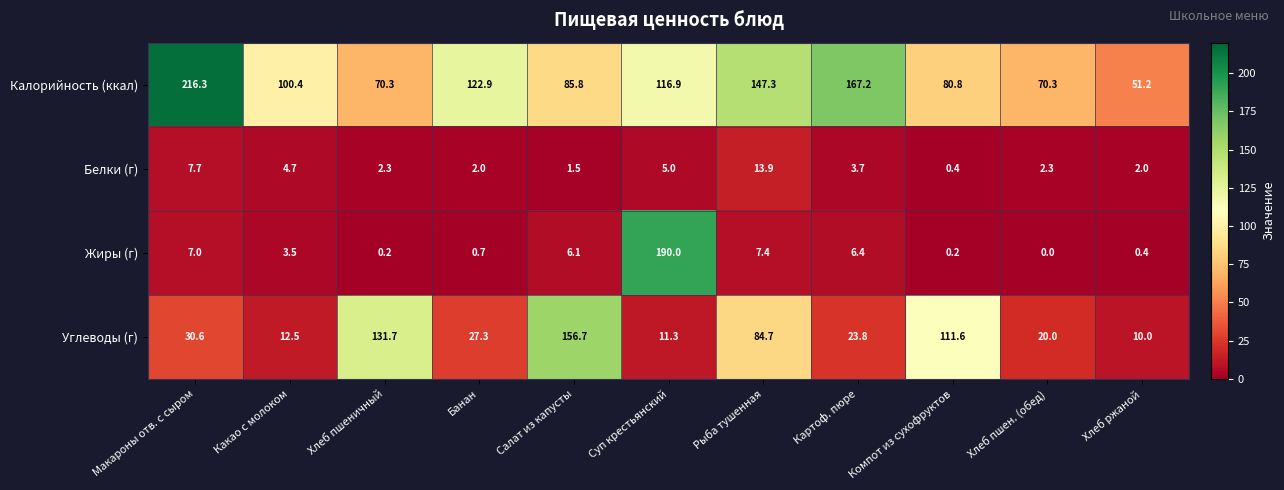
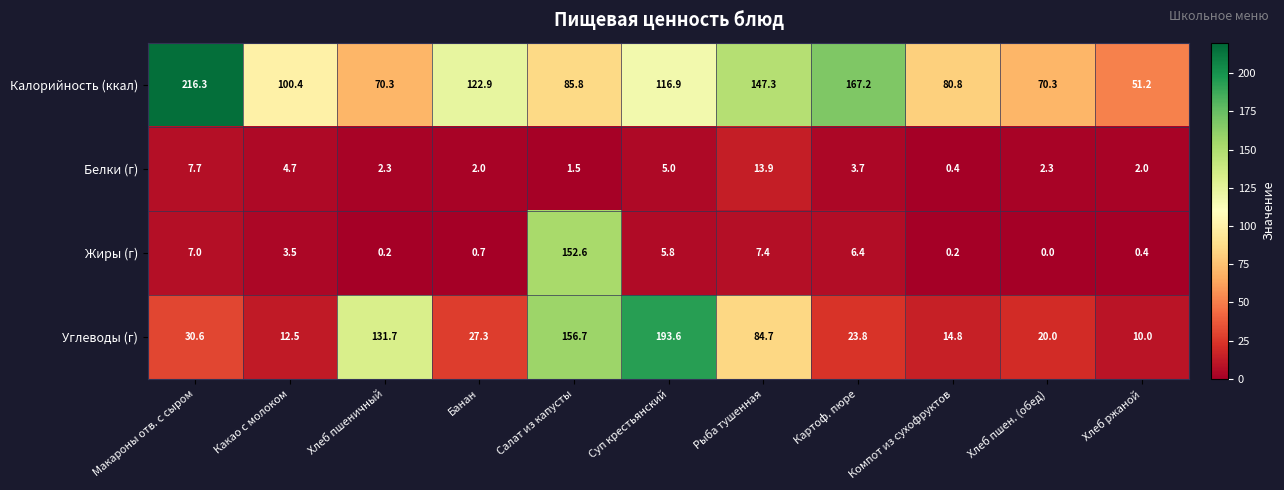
Жиры (г), Салат из капусты: 6.1 -> 152.6
Жиры (г), Суп крестьянский: 190.0 -> 5.8
Углеводы (г), Суп крестьянский: 11.3 -> 193.6
Углеводы (г), Компот из сухофруктов: 111.6 -> 14.8
